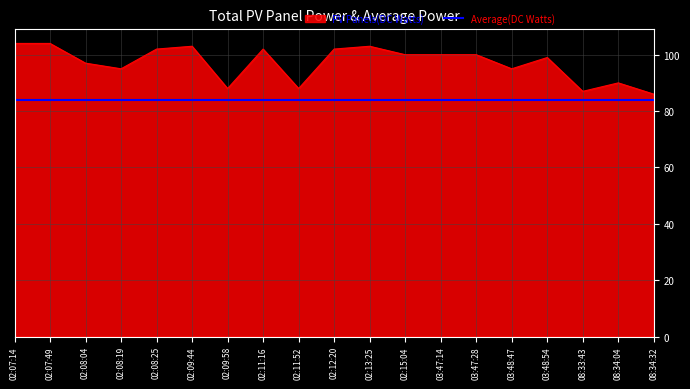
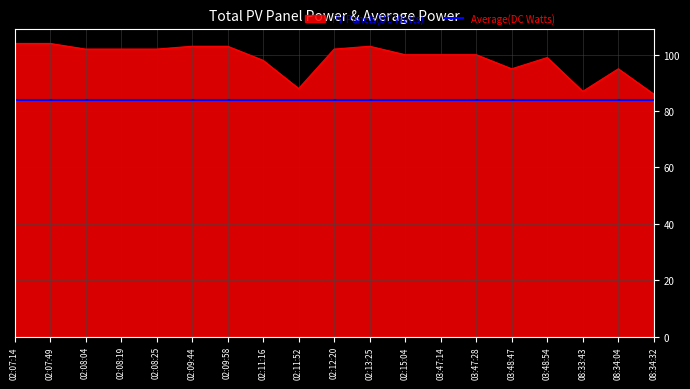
PV Panels(DC Watts), 02:08:04: 97 -> 102
PV Panels(DC Watts), 02:08:19: 95 -> 102
PV Panels(DC Watts), 02:09:58: 88 -> 103
PV Panels(DC Watts), 02:11:16: 102 -> 98
PV Panels(DC Watts), 08:34:04: 90 -> 95
